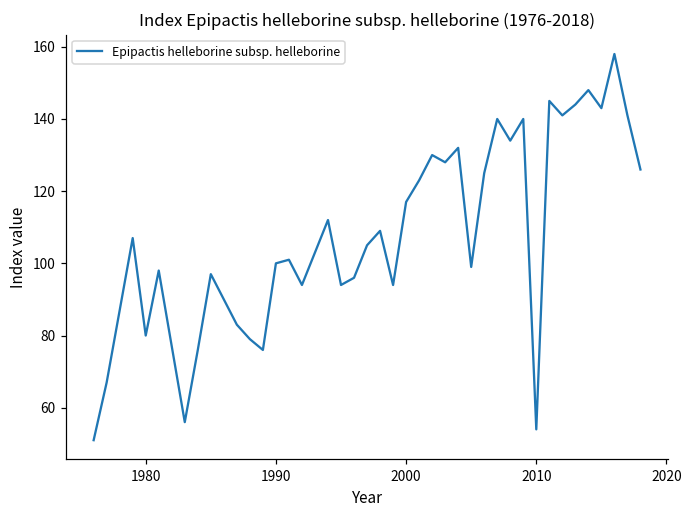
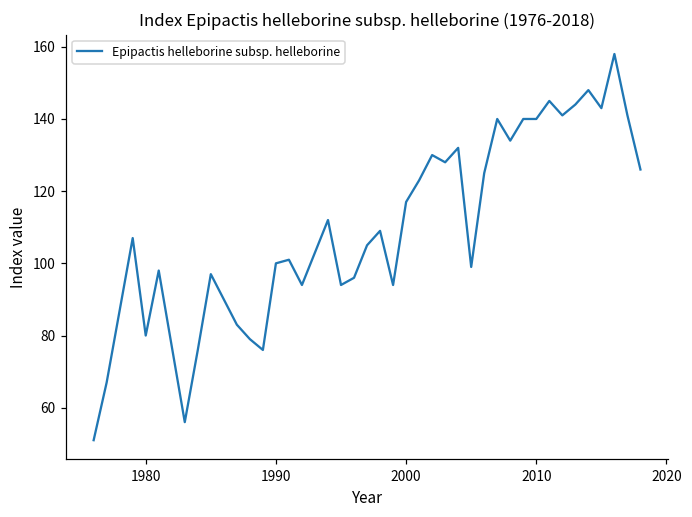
2010: 54 -> 140
